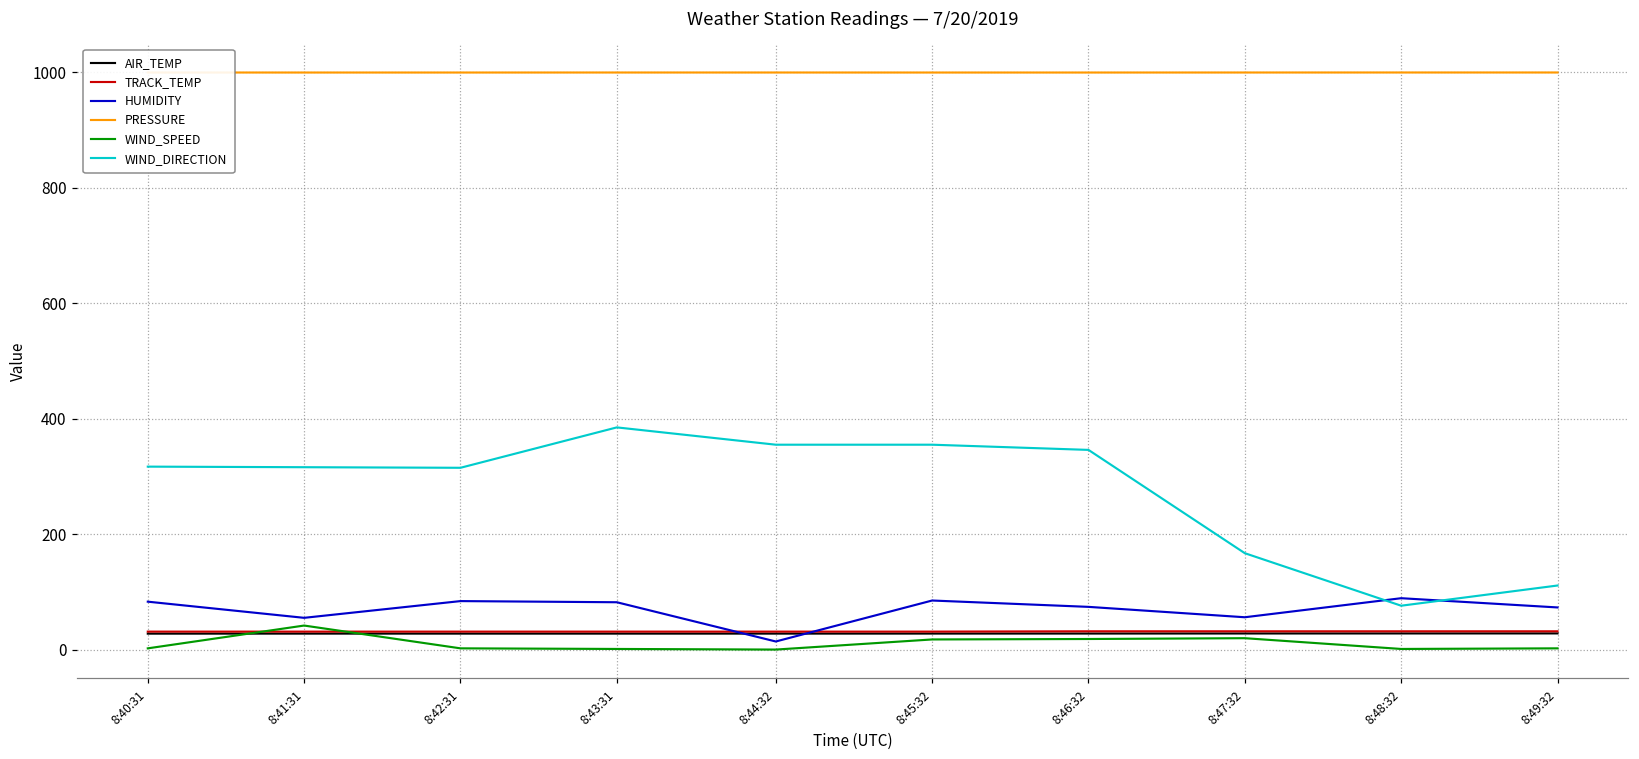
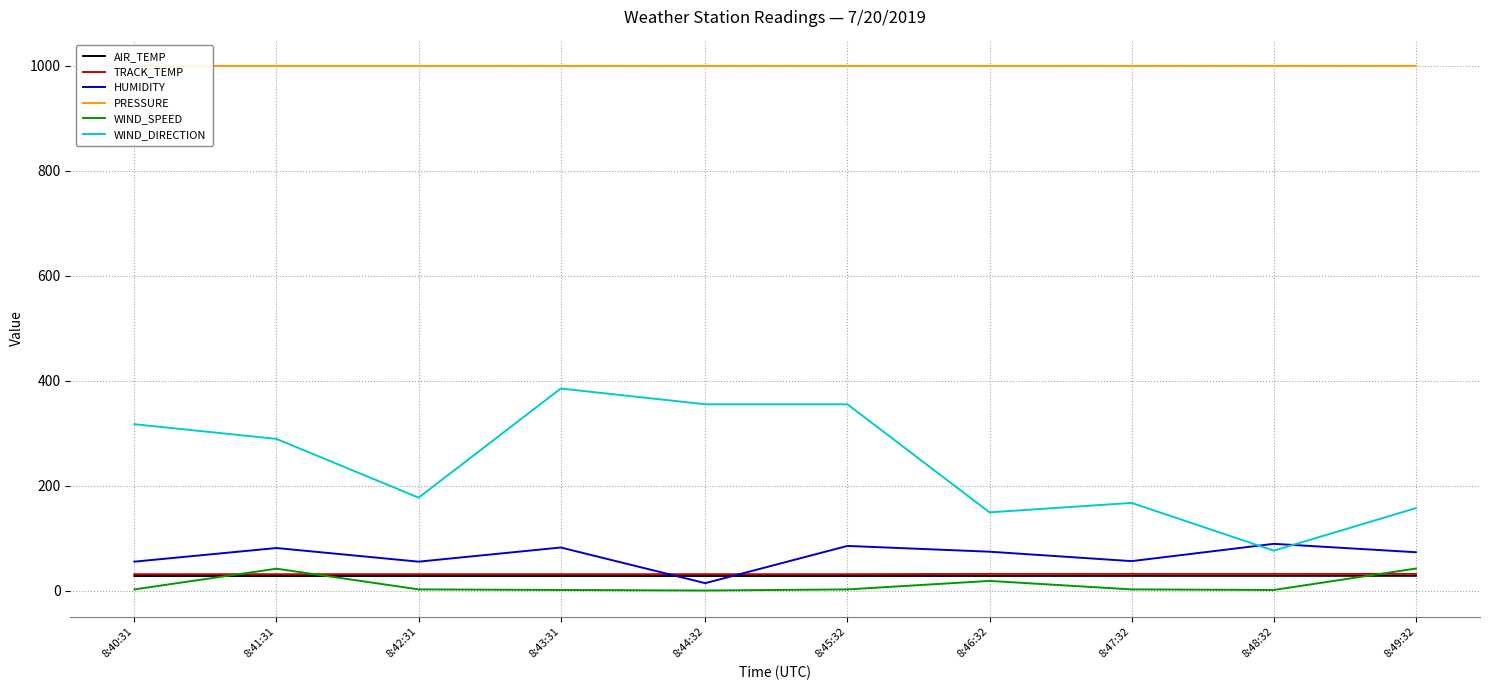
HUMIDITY, 8:40:31: 80 -> 60
HUMIDITY, 8:41:31: 60 -> 80
WIND_DIRECTION, 8:41:31: 320 -> 290
HUMIDITY, 8:42:31: 80 -> 60
WIND_DIRECTION, 8:42:31: 320 -> 180
WIND_SPEED, 8:45:32: 20 -> 0
WIND_DIRECTION, 8:46:32: 350 -> 150
WIND_SPEED, 8:47:32: 20 -> 0
WIND_SPEED, 8:49:32: 0 -> 40
WIND_DIRECTION, 8:49:32: 110 -> 160
